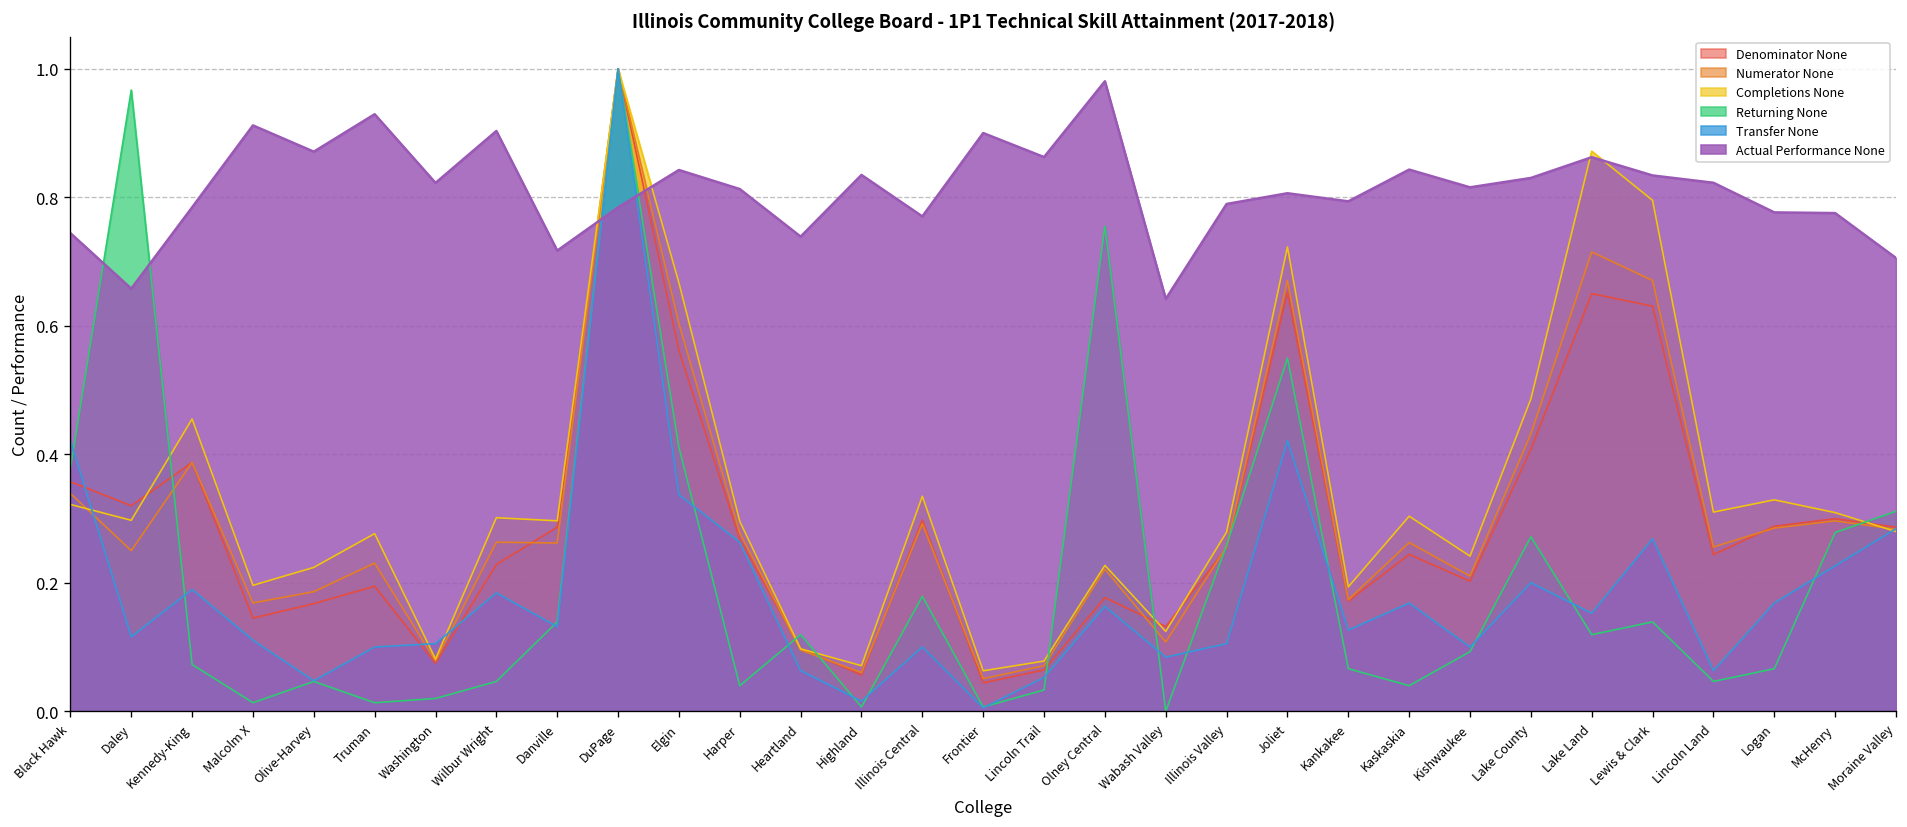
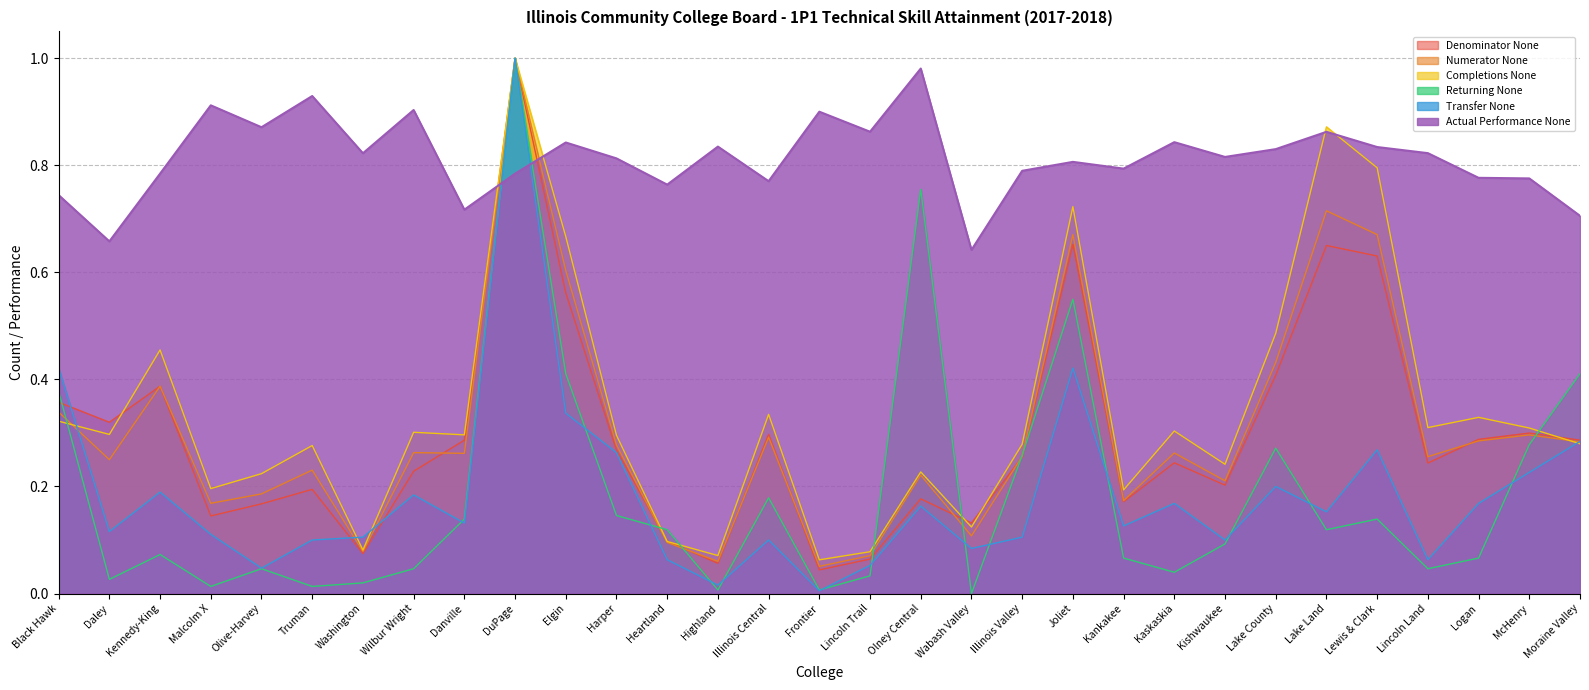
Returning None, Daley: 0.97 -> 0.03
Returning None, Harper: 0.04 -> 0.15
Actual Performance None, Heartland: 0.74 -> 0.76
Returning None, Moraine Valley: 0.31 -> 0.41
